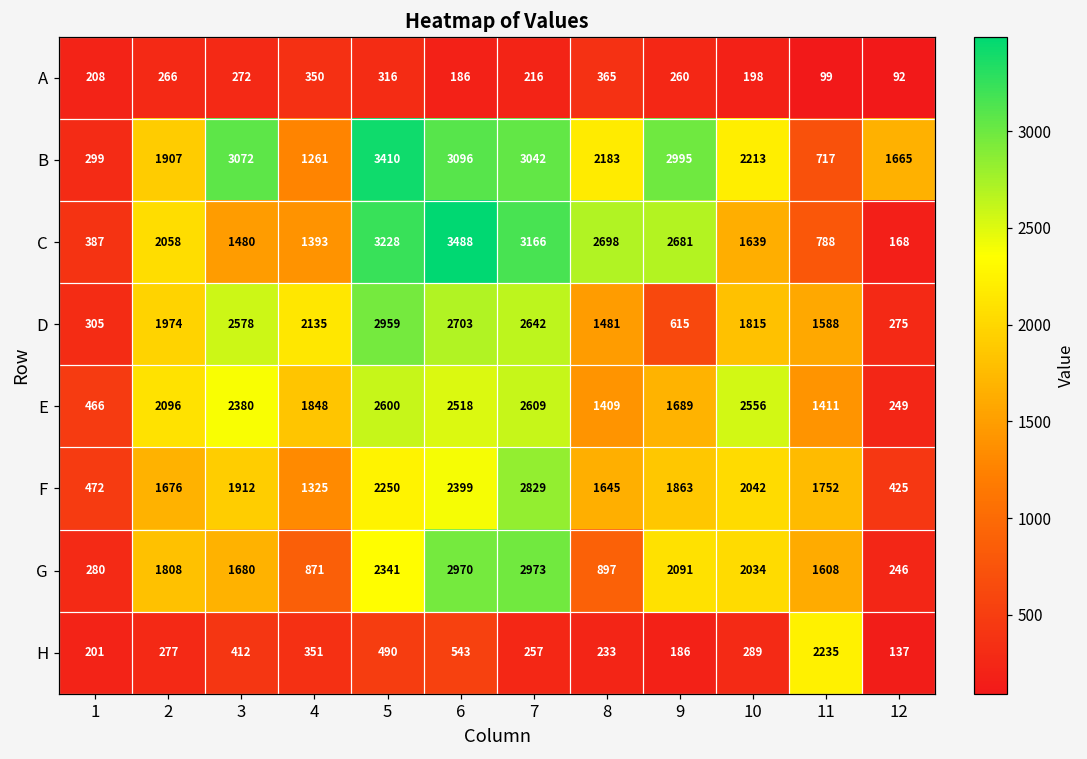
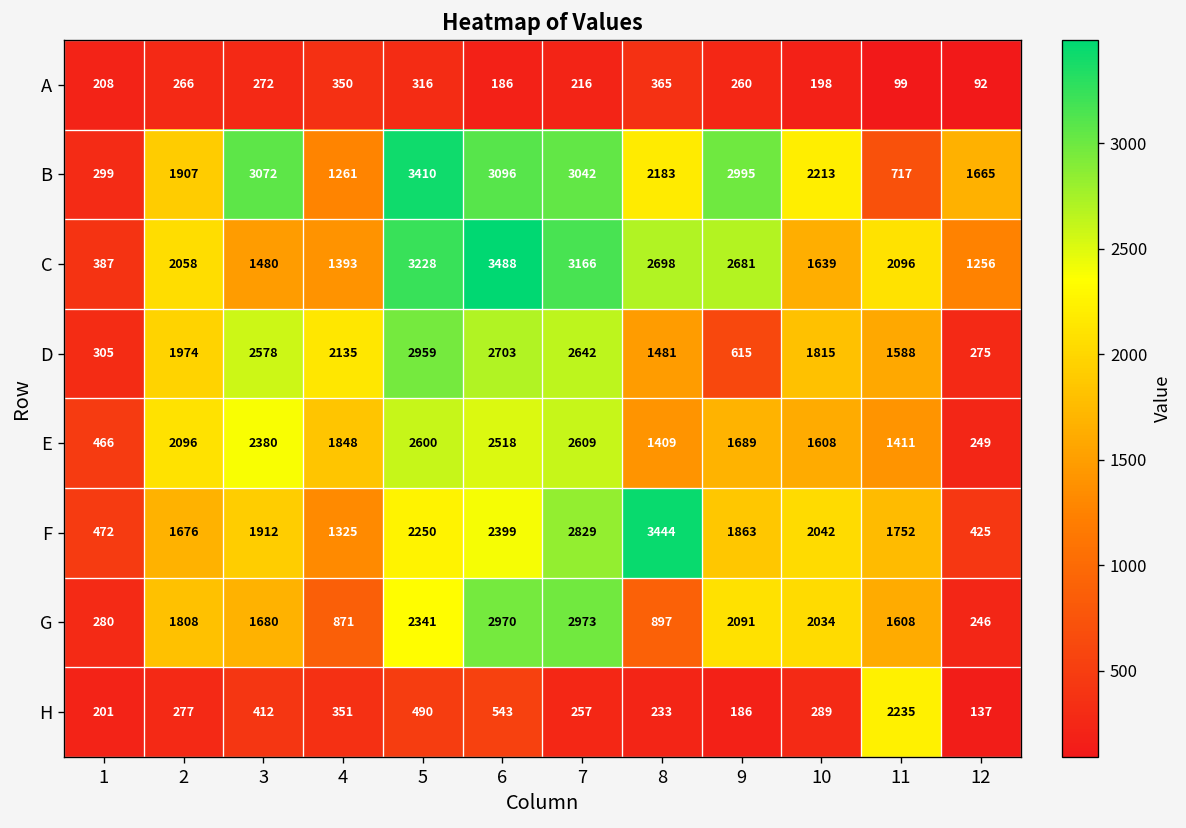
C, 11: 788 -> 2096
C, 12: 168 -> 1256
E, 10: 2556 -> 1608
F, 8: 1645 -> 3444
